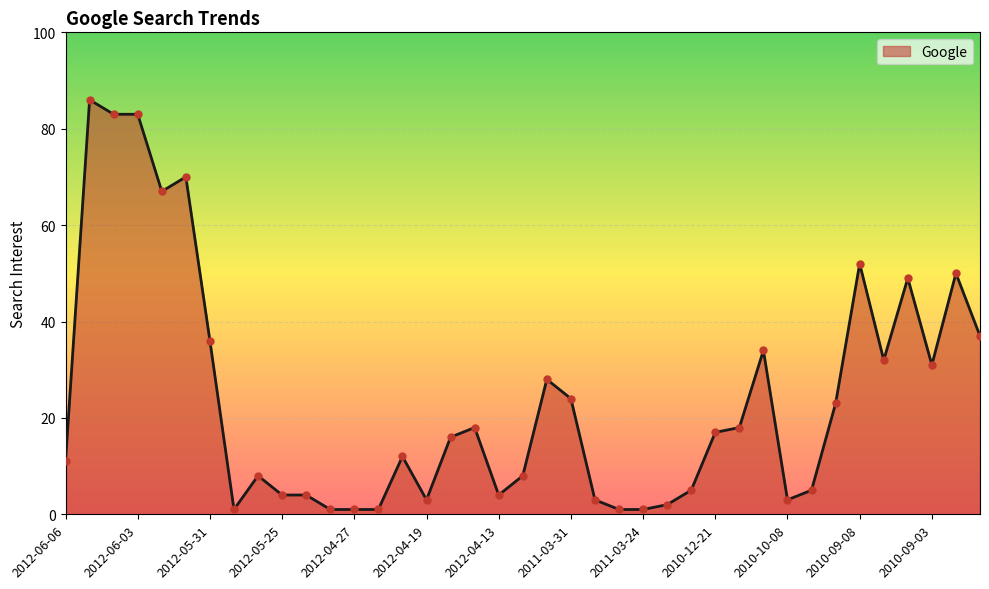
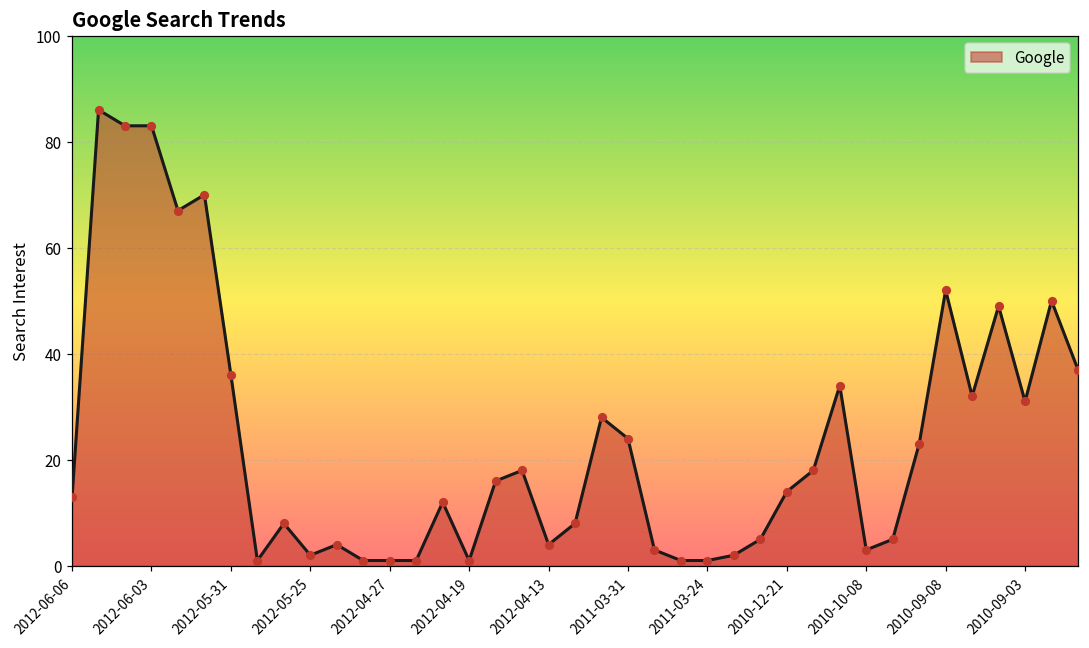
2012-06-06: 11 -> 13
2012-05-25: 4 -> 2
2012-04-19: 3 -> 1
2010-12-21: 17 -> 14
